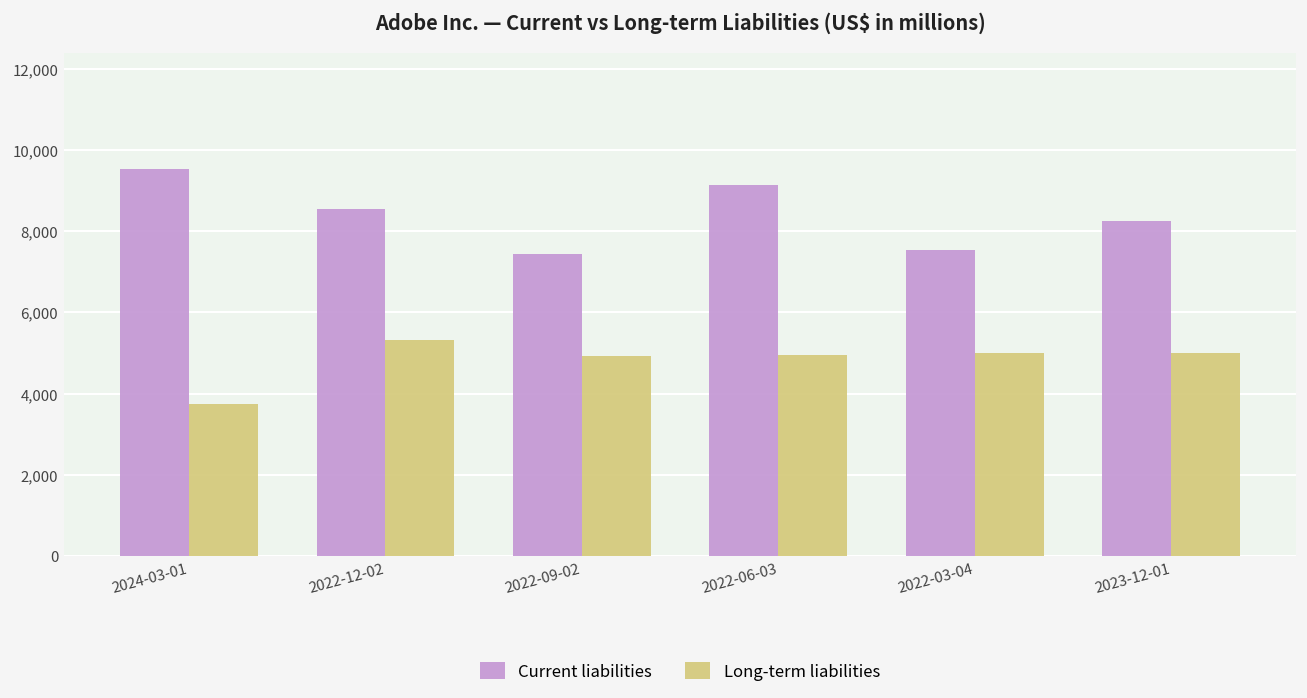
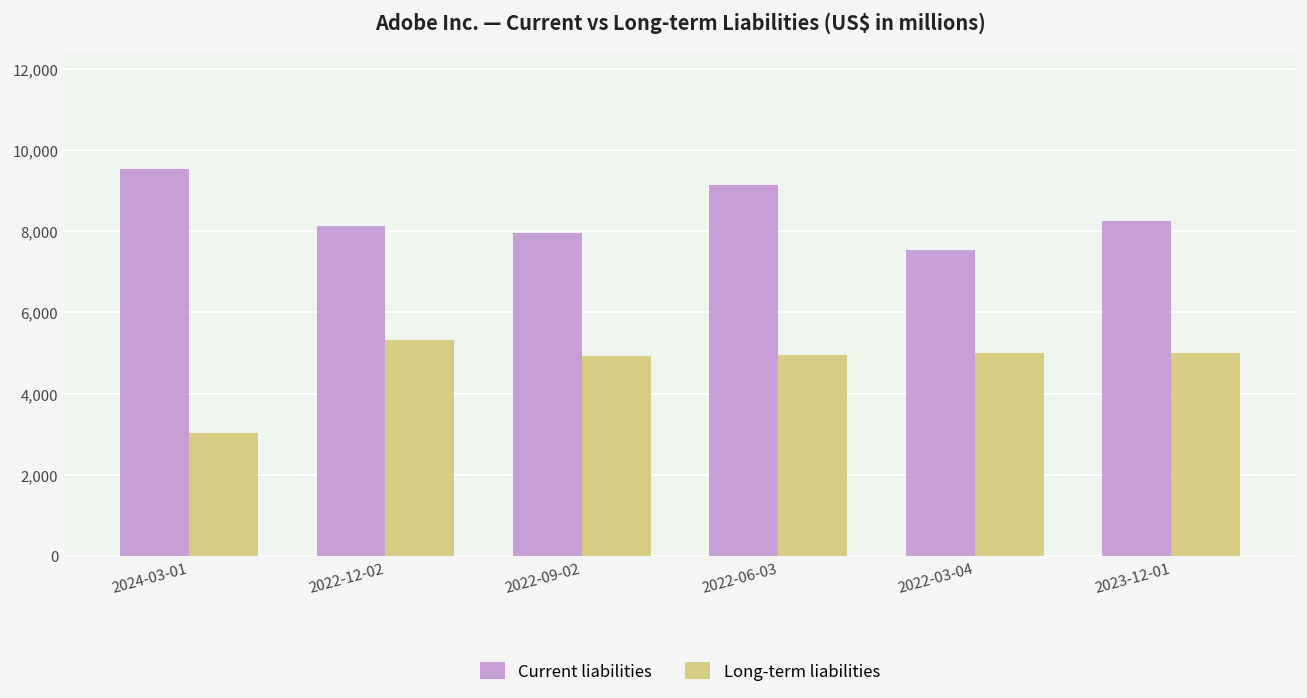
Long-term liabilities, 2024-03-01: 3,800 -> 3,000
Current liabilities, 2022-12-02: 8,500 -> 8,100
Current liabilities, 2022-09-02: 7,400 -> 8,000
